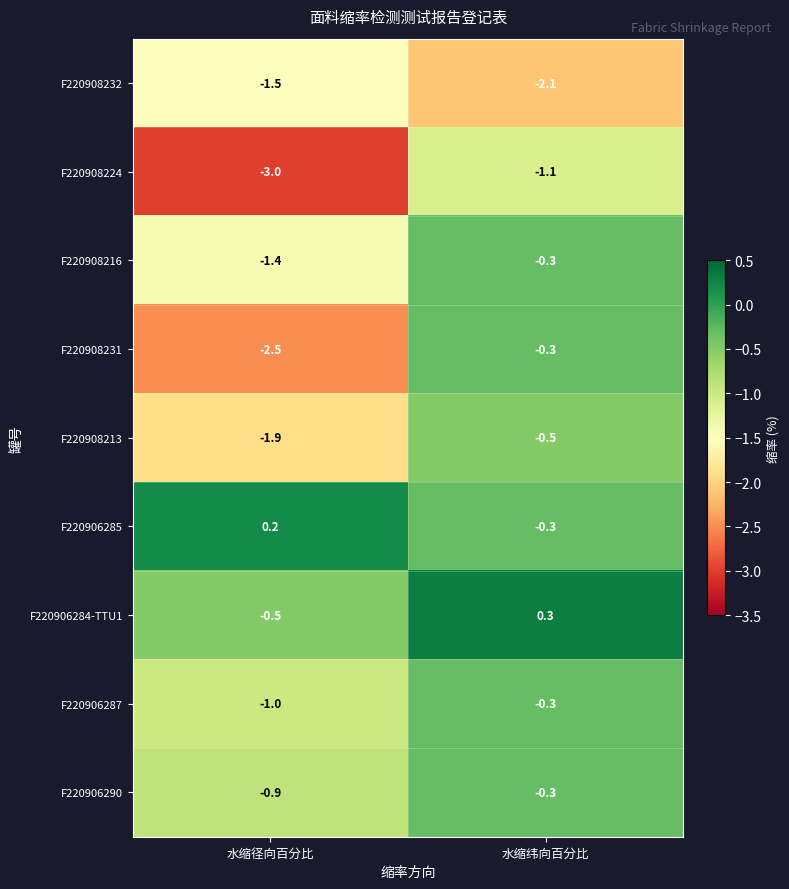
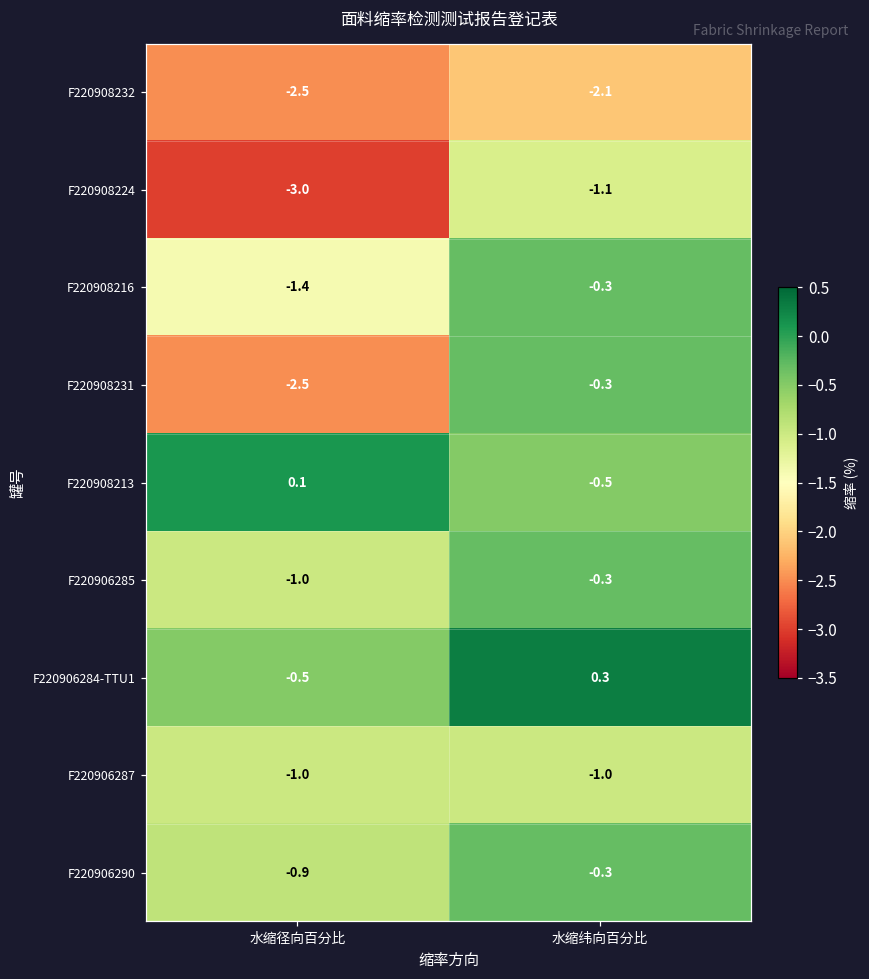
F220908232, 水缩径向百分比: -1.5 -> -2.5
F220908213, 水缩径向百分比: -1.9 -> 0.1
F220906285, 水缩径向百分比: 0.2 -> -1.0
F220906287, 水缩纬向百分比: -0.3 -> -1.0
